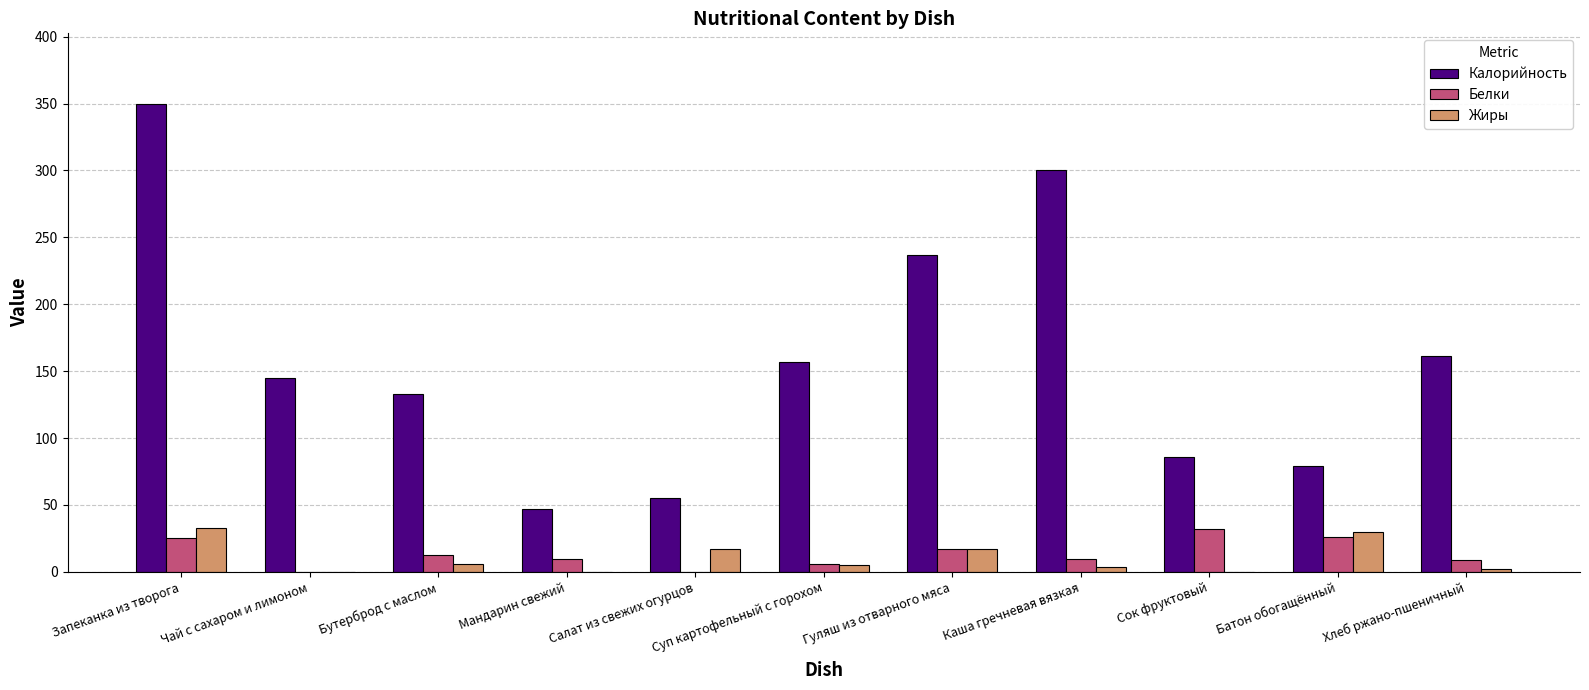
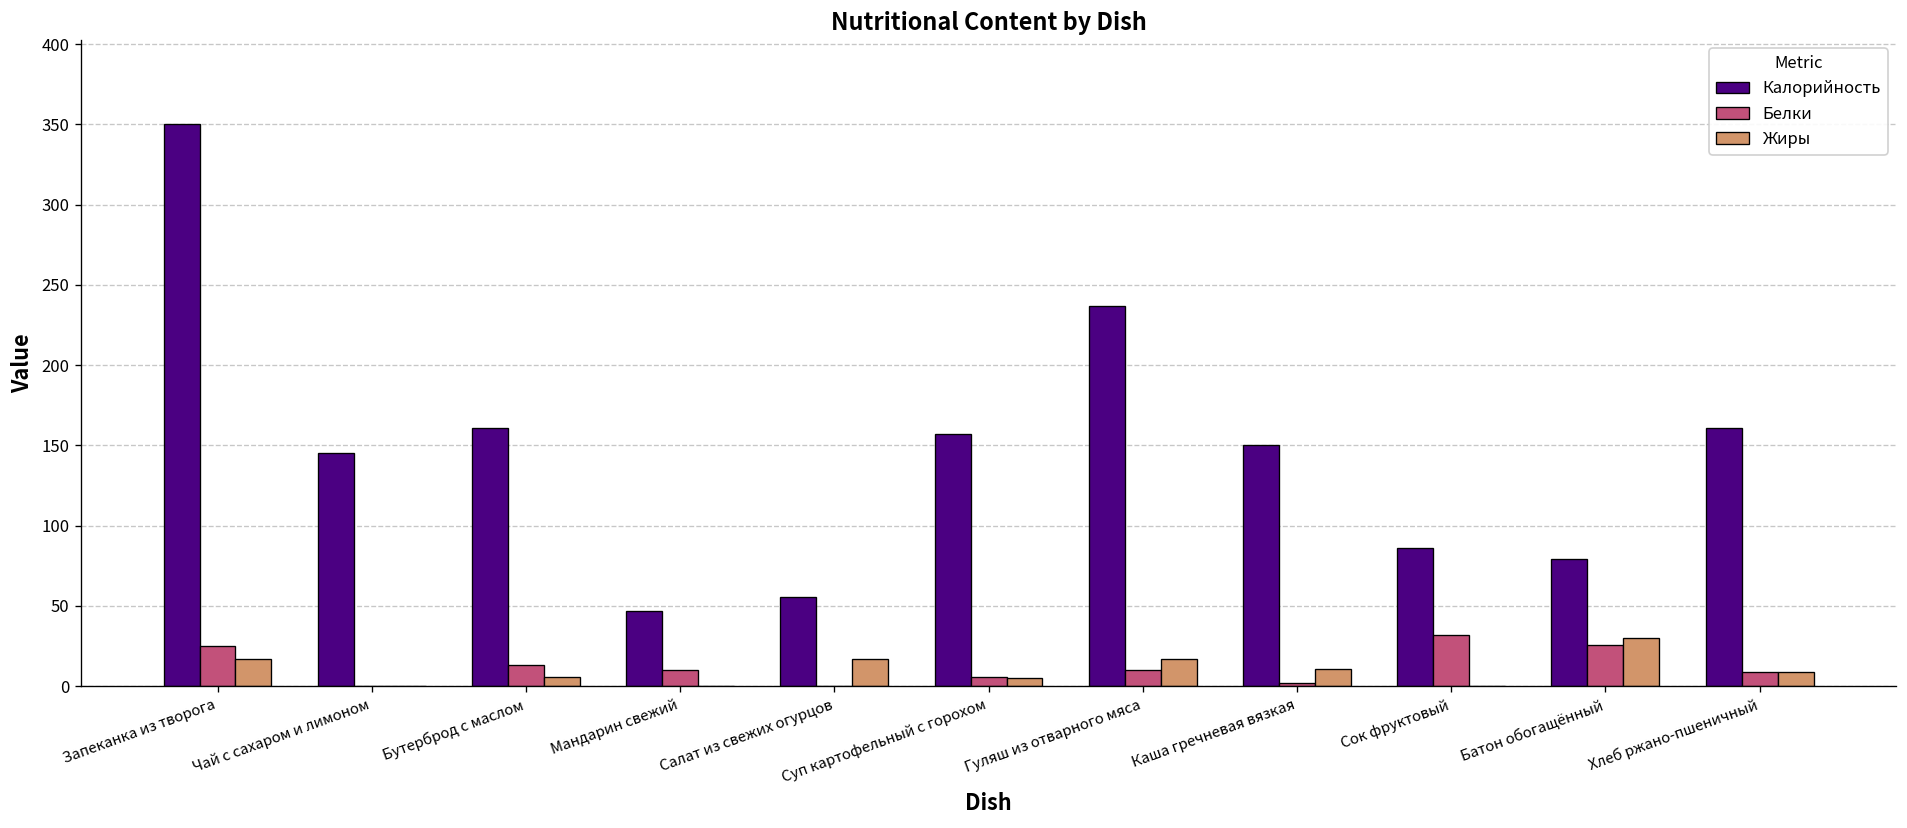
Жиры, Запеканка из творога: 33 -> 17
Калорийность, Бутерброд с маслом: 133 -> 161
Белки, Гуляш из отварного мяса: 17 -> 10
Калорийность, Каша гречневая вязкая: 300 -> 150
Белки, Каша гречневая вязкая: 10 -> 2
Жиры, Каша гречневая вязкая: 4 -> 11
Жиры, Хлеб ржано-пшеничный: 2 -> 9
